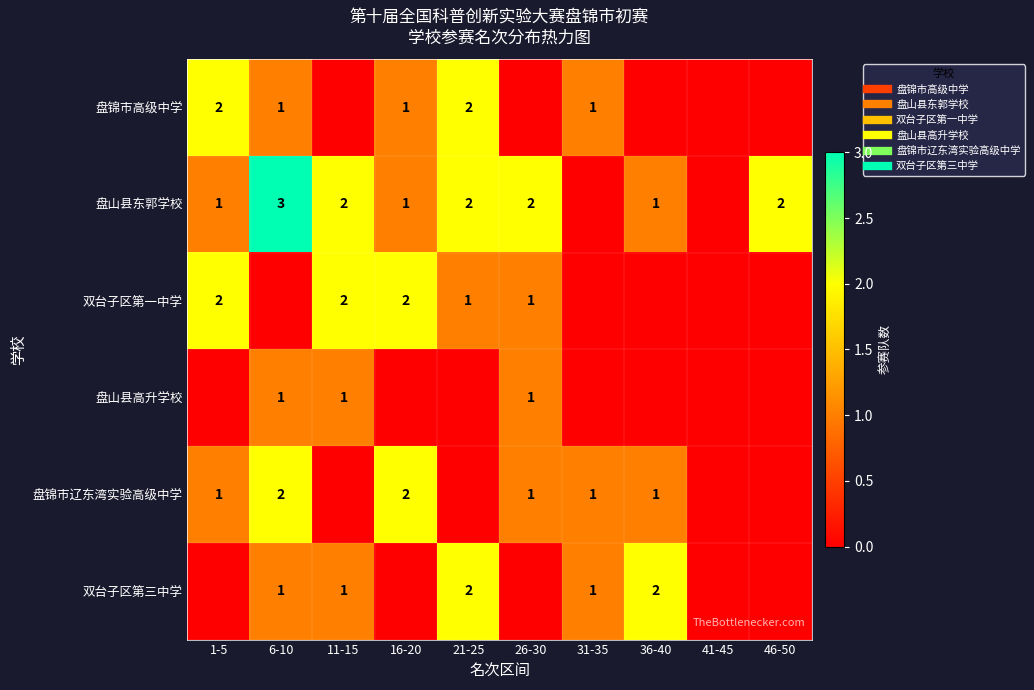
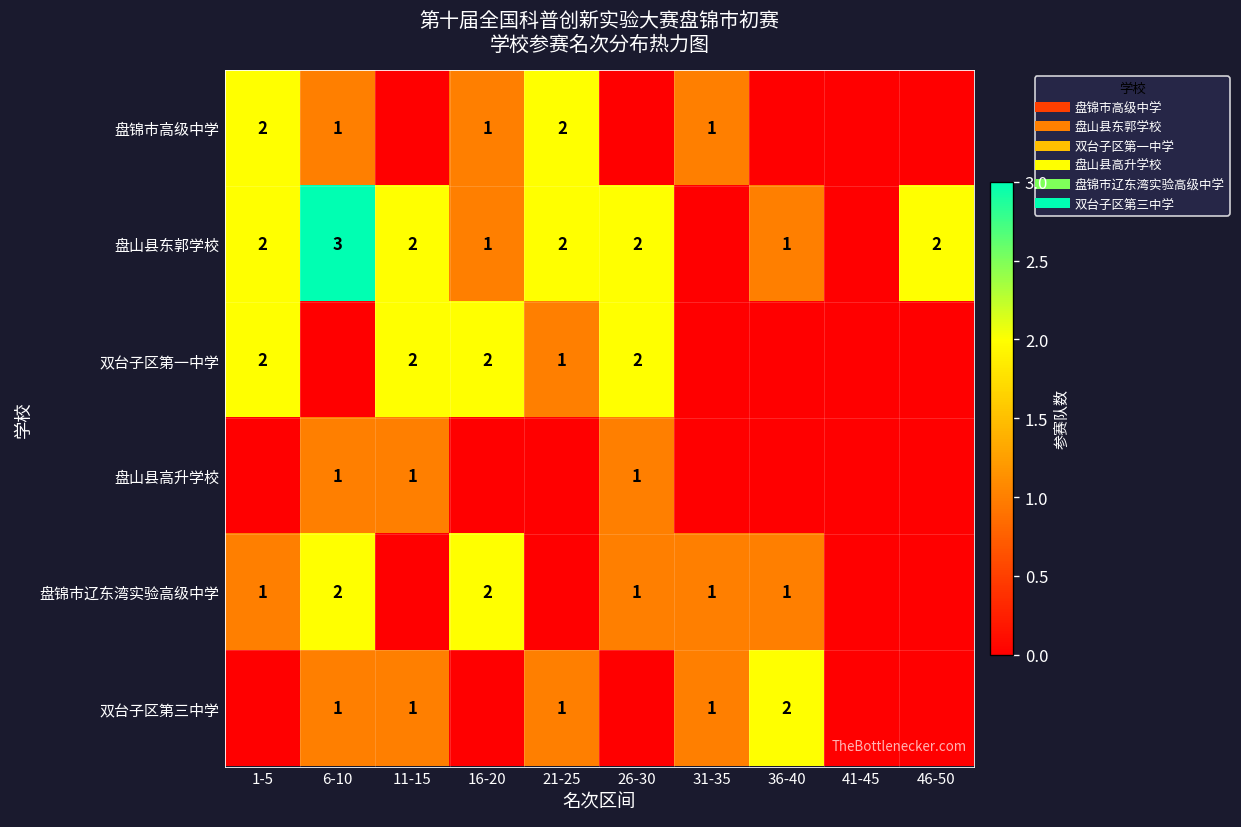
盘山县东郭学校, 1-5: 1 -> 2
双台子区第一中学, 26-30: 1 -> 2
双台子区第三中学, 21-25: 2 -> 1
